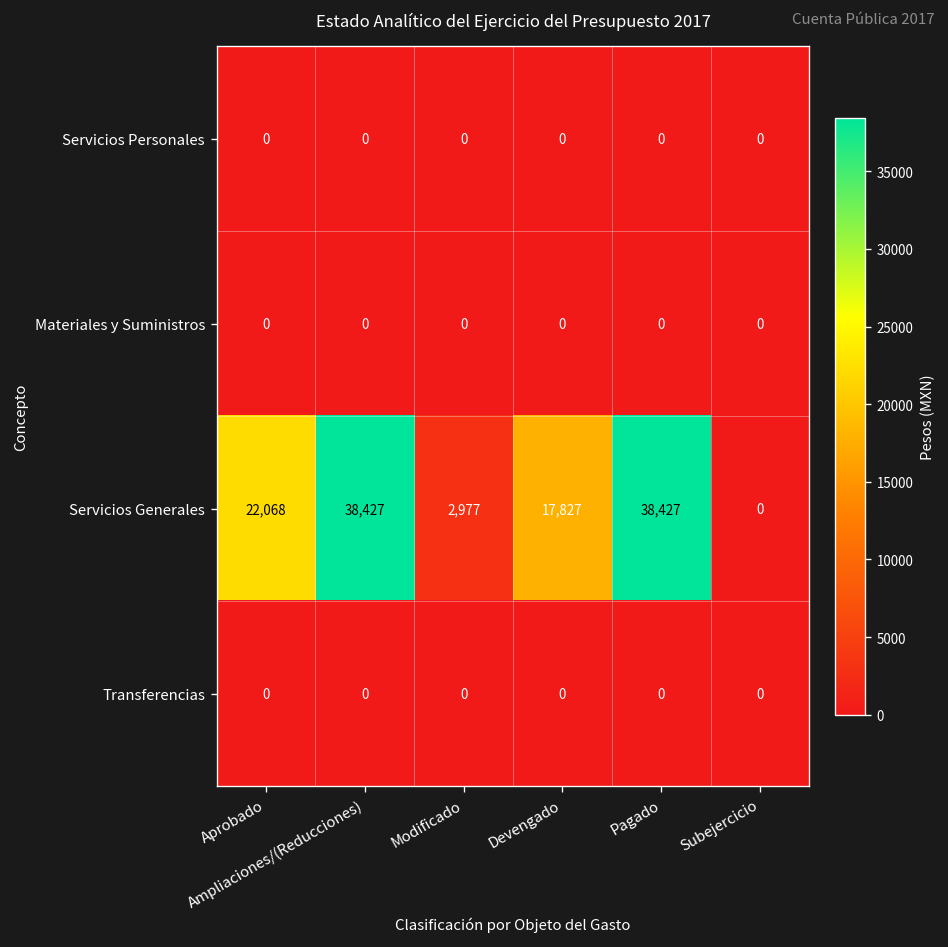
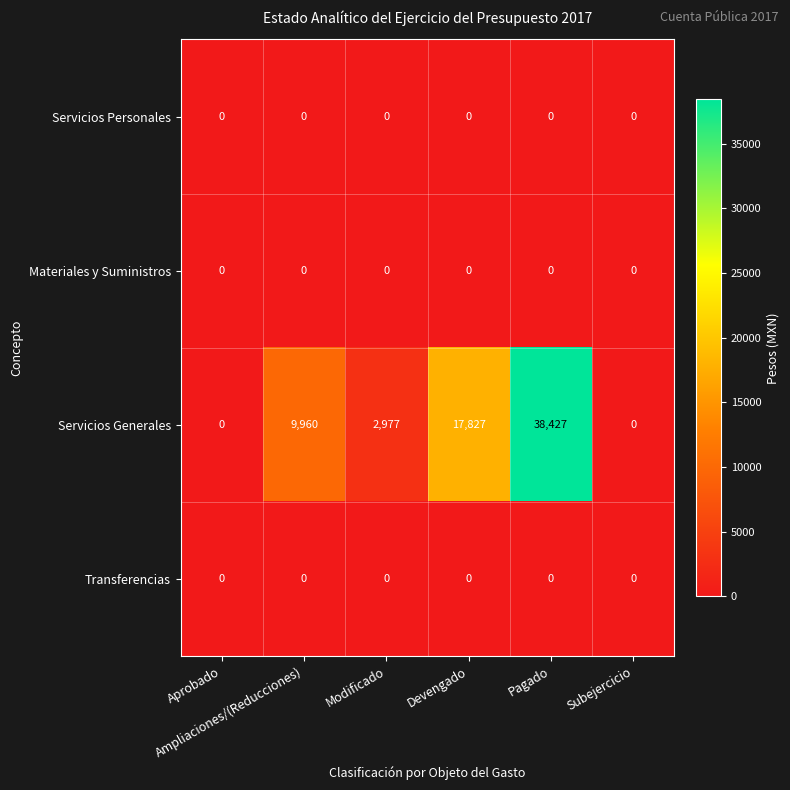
Servicios Generales, Aprobado: 22,068 -> 0
Servicios Generales, Ampliaciones/(Reducciones): 38,427 -> 9,960
